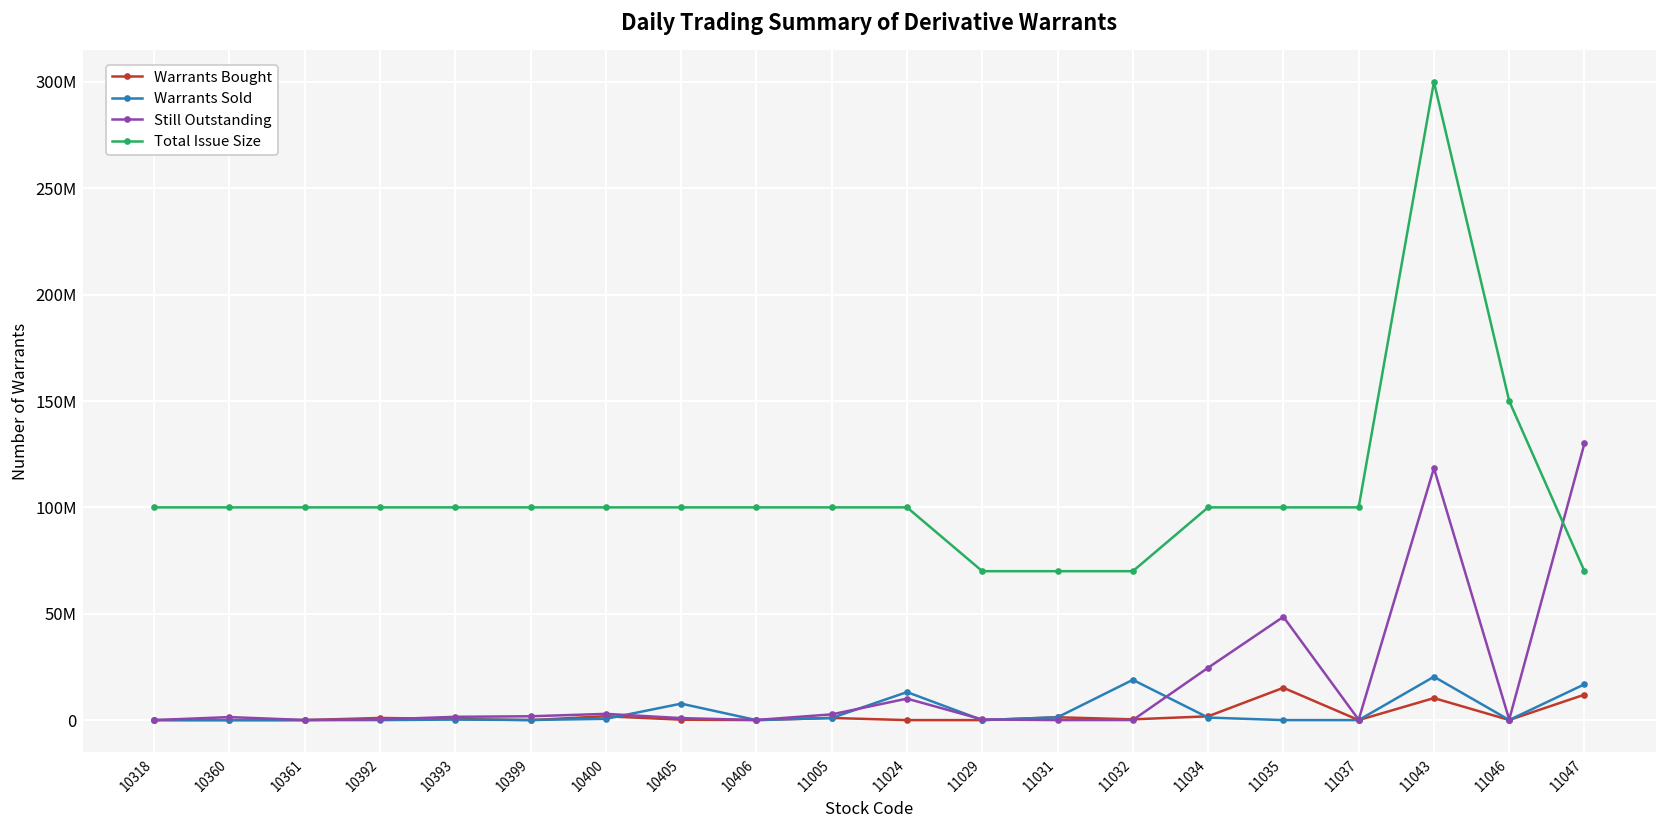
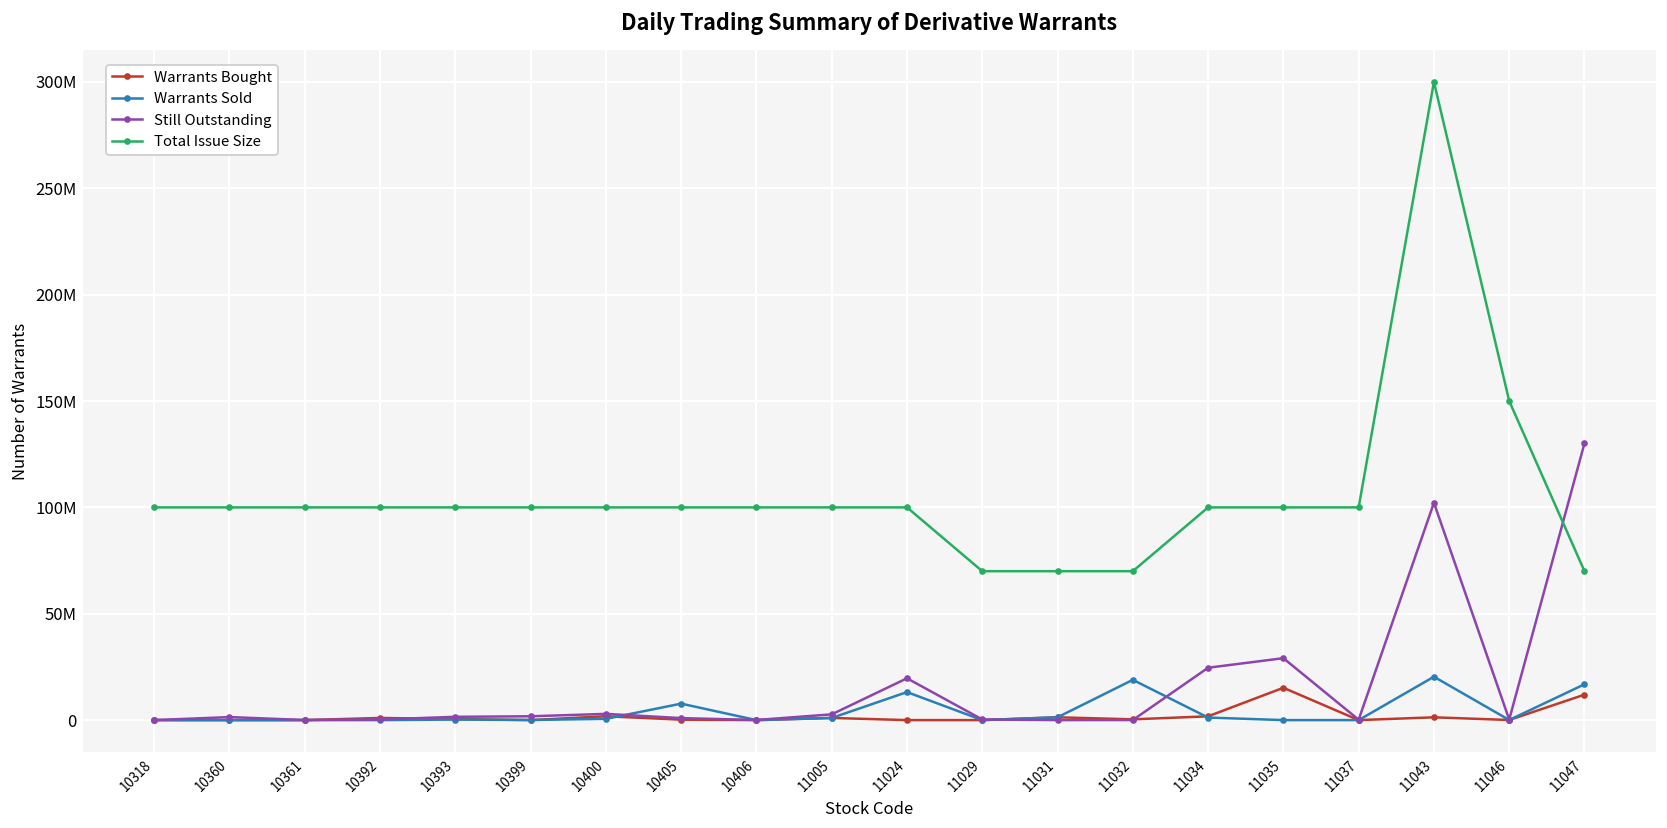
Still Outstanding, 11024: 10000000 -> 20000000
Still Outstanding, 11035: 49000000 -> 29000000
Warrants Bought, 11043: 10000000 -> 1000000
Still Outstanding, 11043: 118000000 -> 102000000
